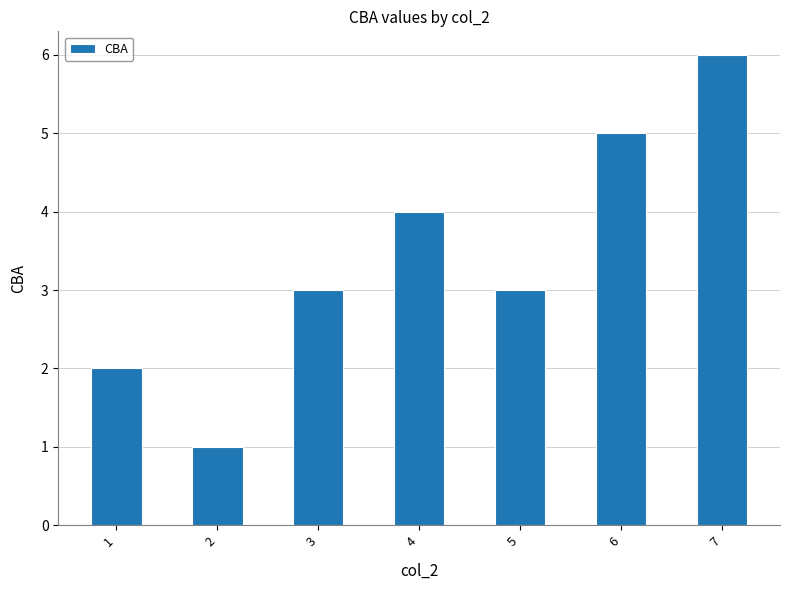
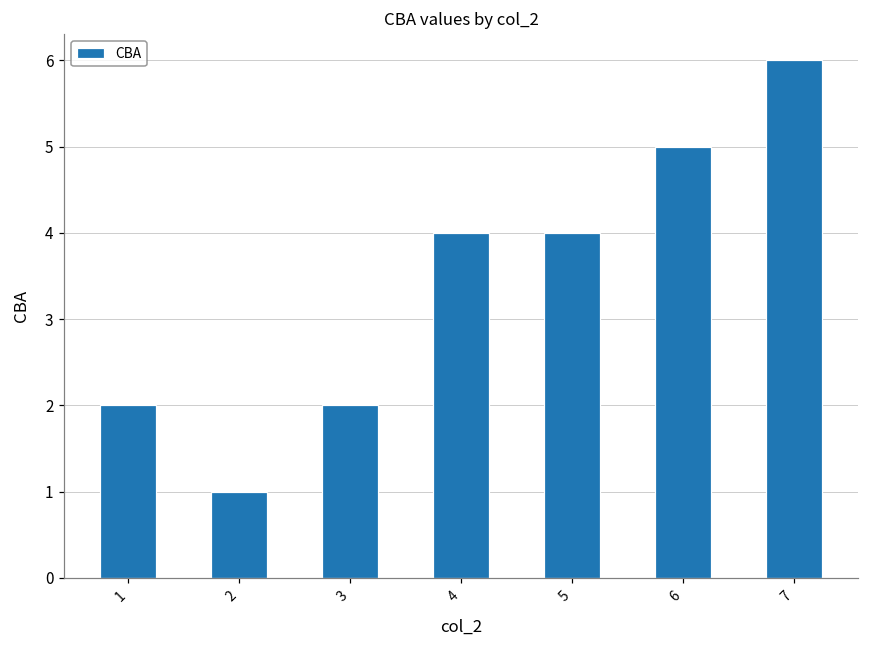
3: 3 -> 2
5: 3 -> 4
